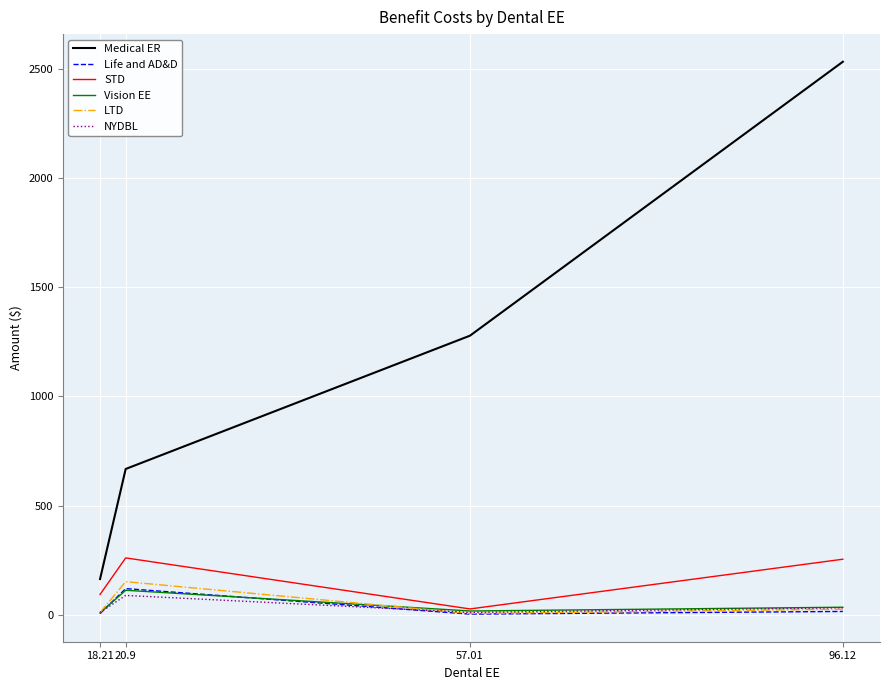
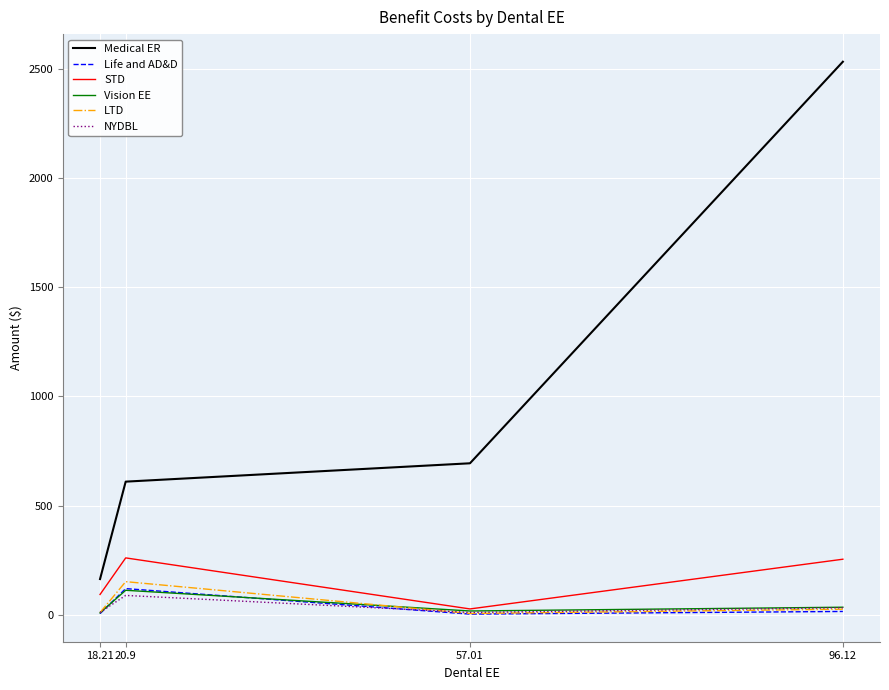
Medical ER, 20.9: 670 -> 610
Medical ER, 57.01: 1280 -> 690
